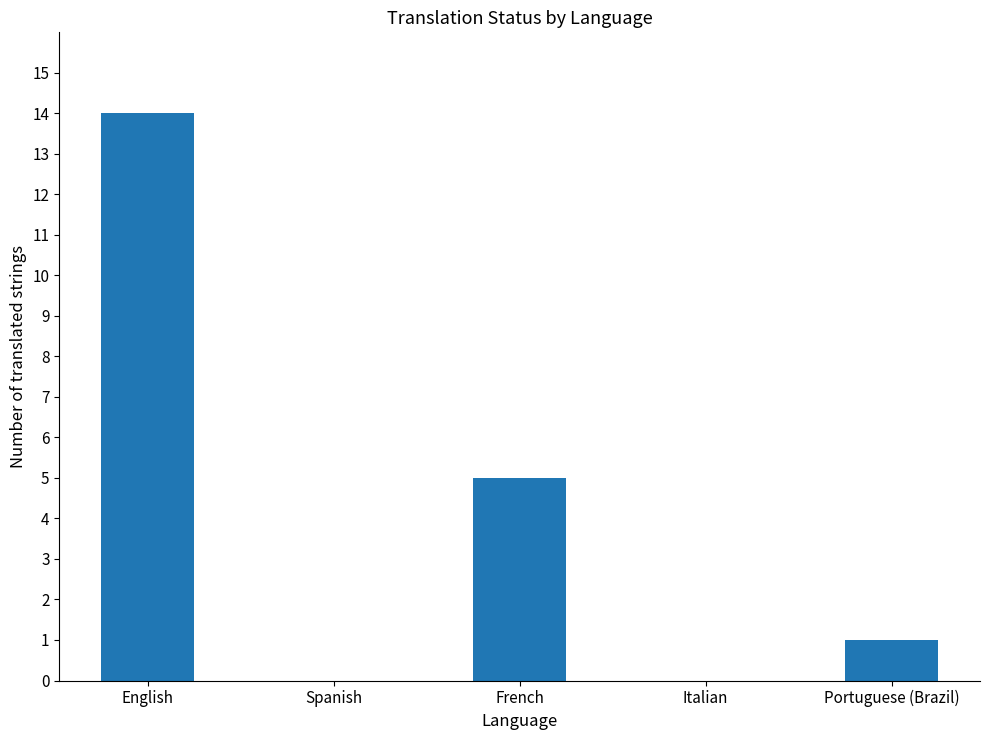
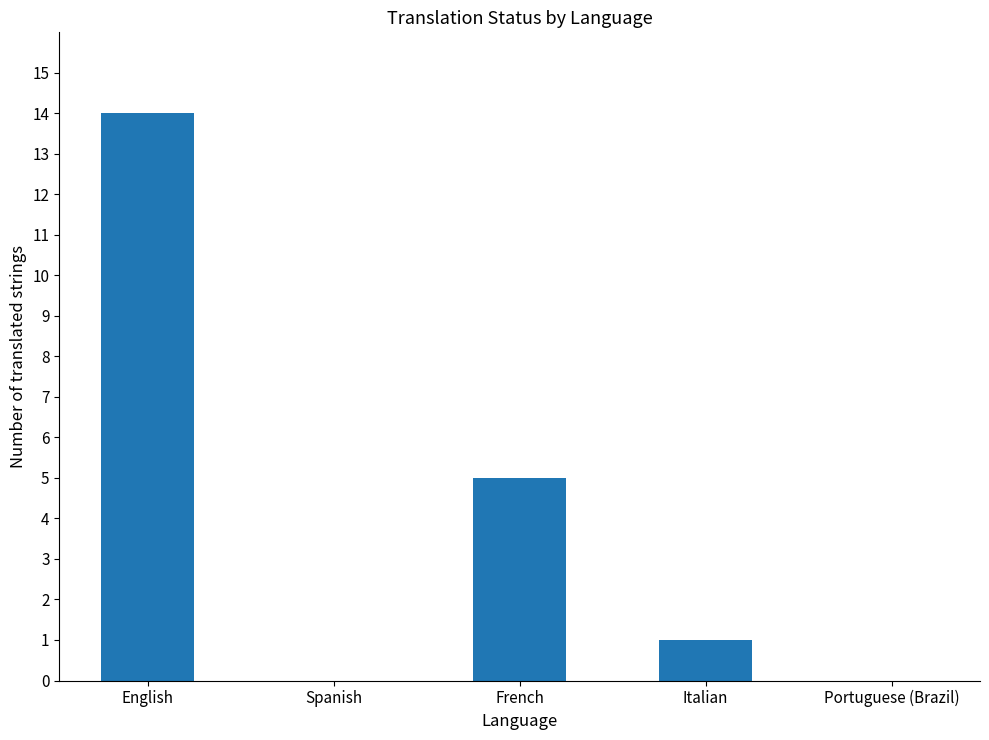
Italian: 0 -> 1
Portuguese (Brazil): 1 -> 0
